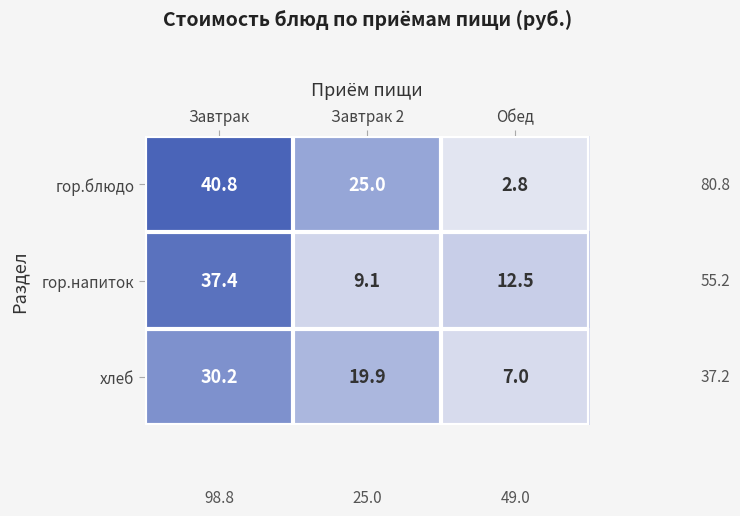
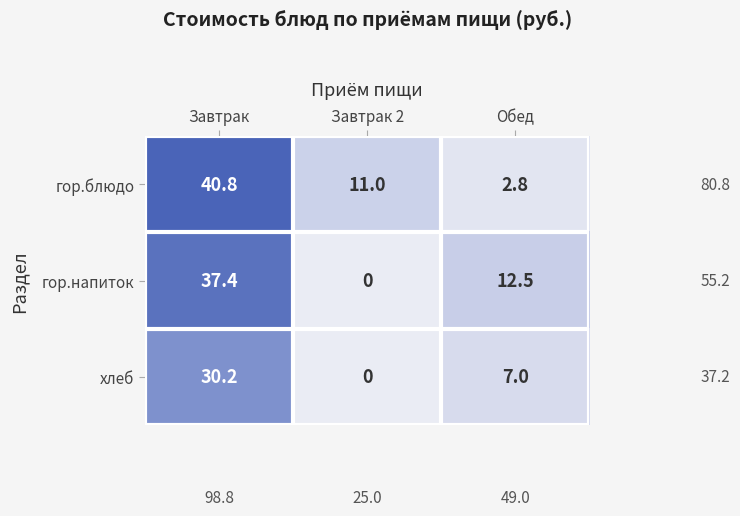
гор.блюдо, Завтрак 2: 25.0 -> 11.0
гор.напиток, Завтрак 2: 9.1 -> 0
хлеб, Завтрак 2: 19.9 -> 0
